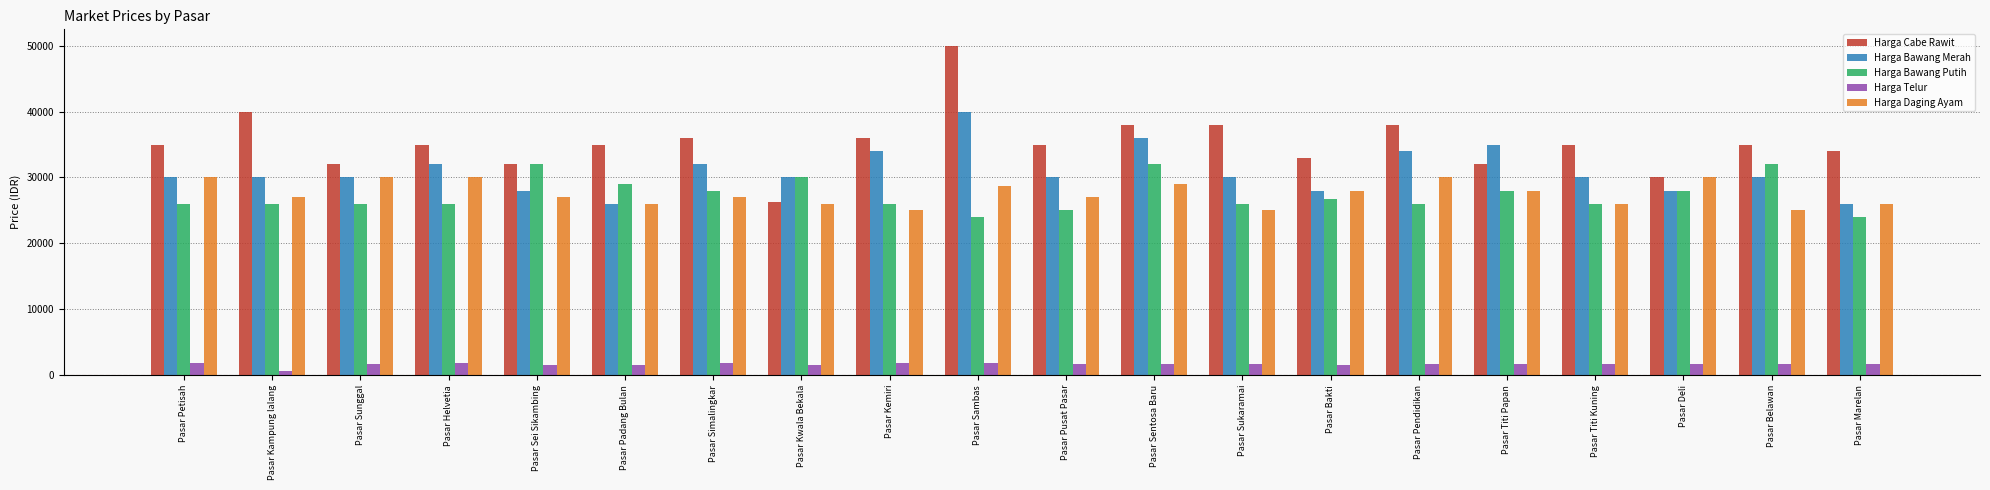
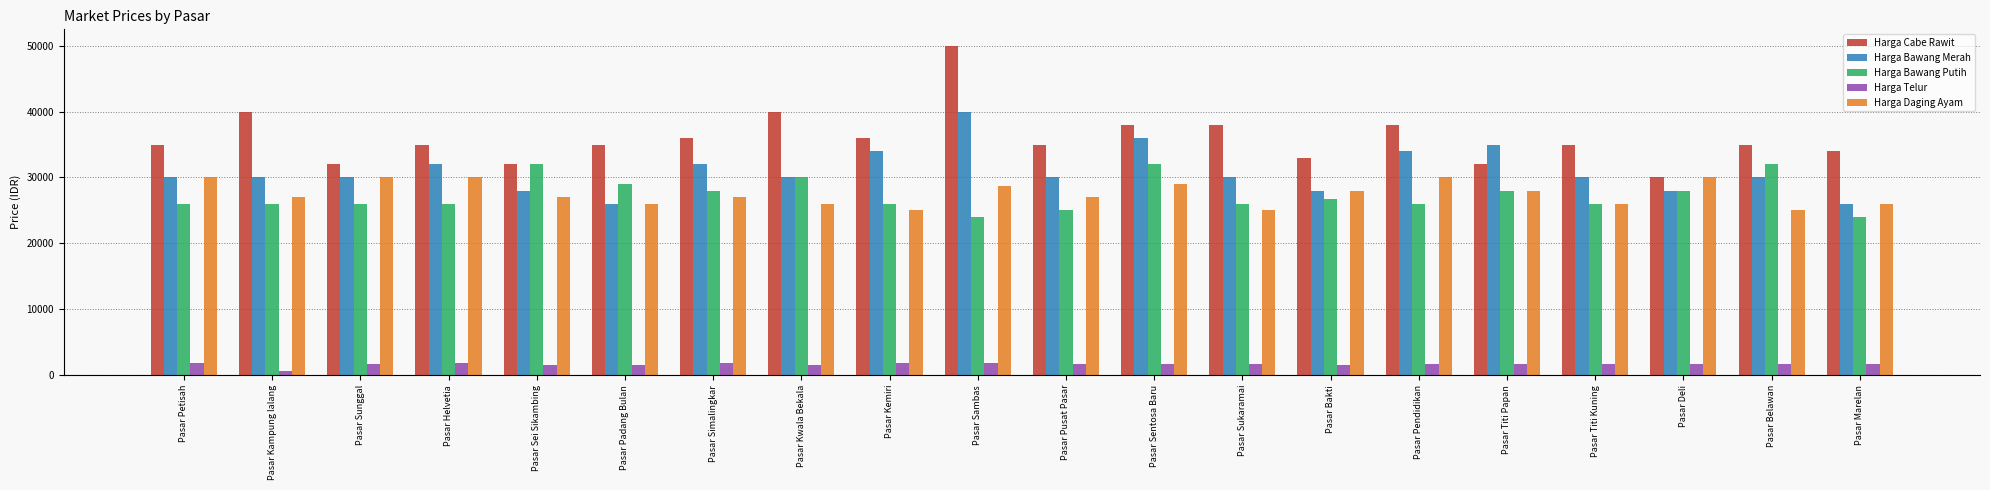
Harga Cabe Rawit, Pasar Kwala Bekala: 26000 -> 40000
